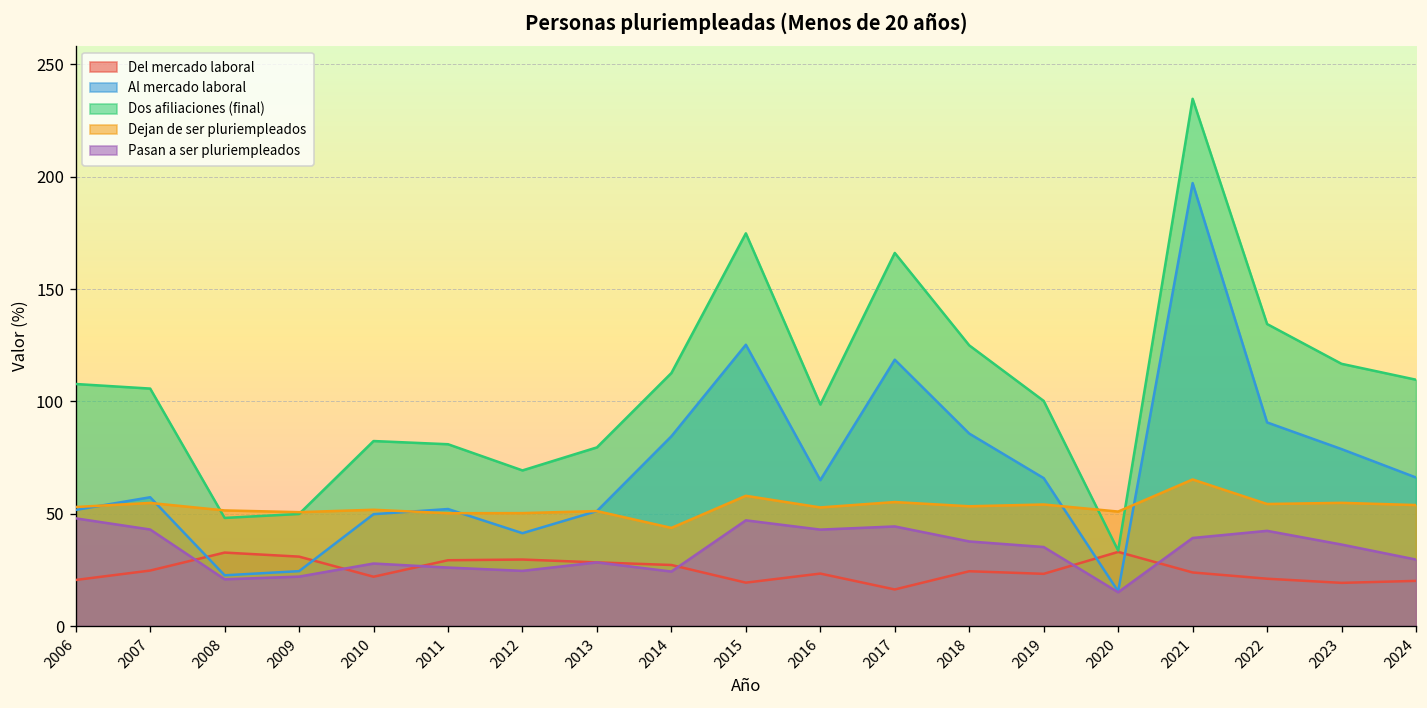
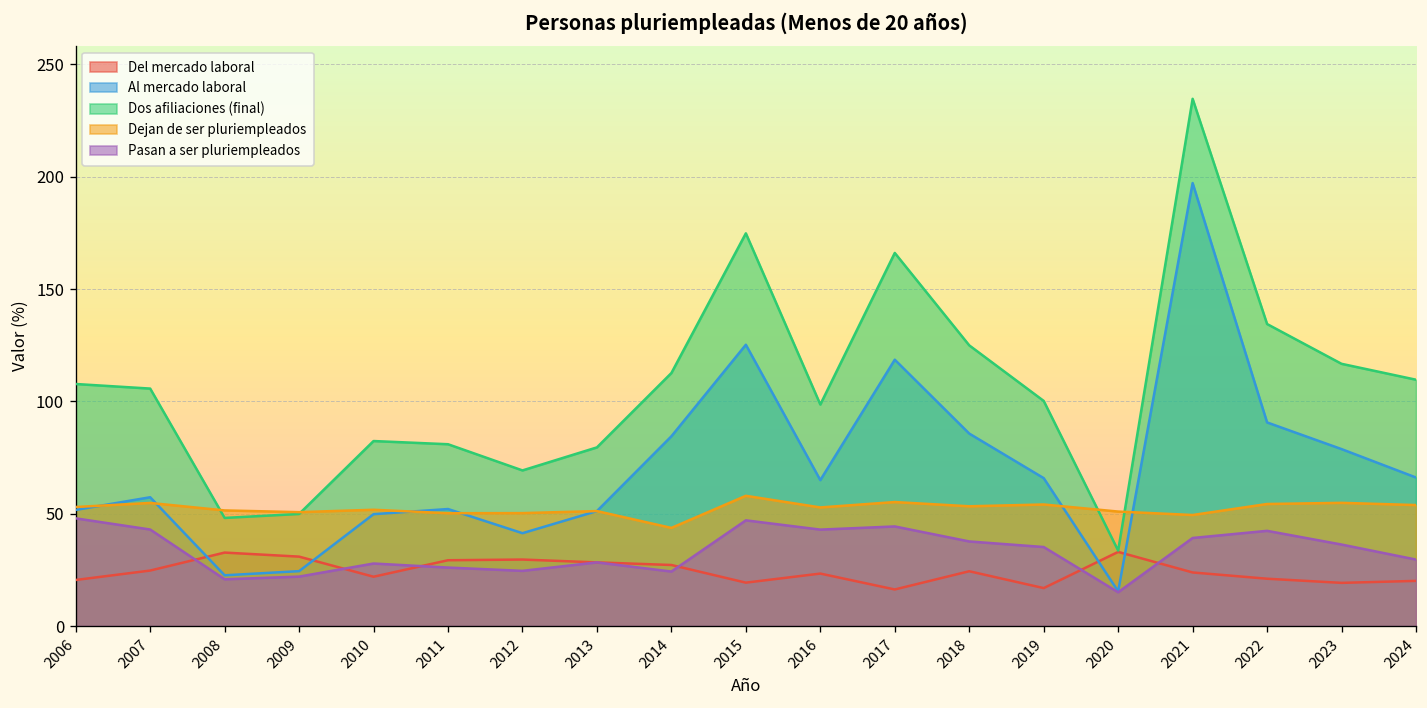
Del mercado laboral, 2019: 23 -> 17
Dejan de ser pluriempleados, 2021: 65 -> 49
